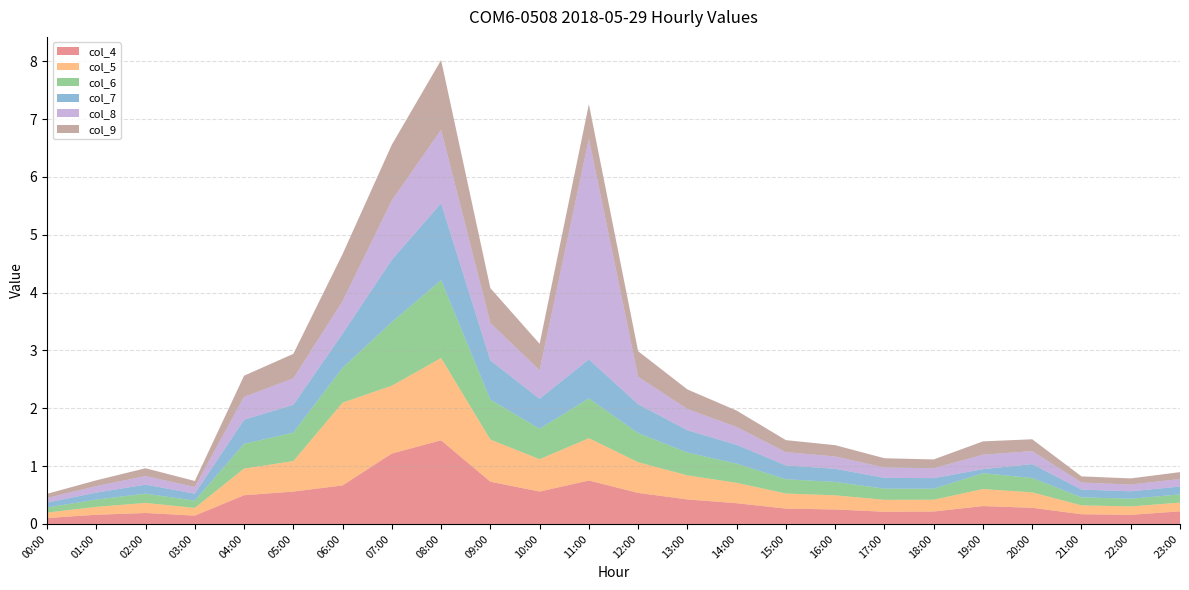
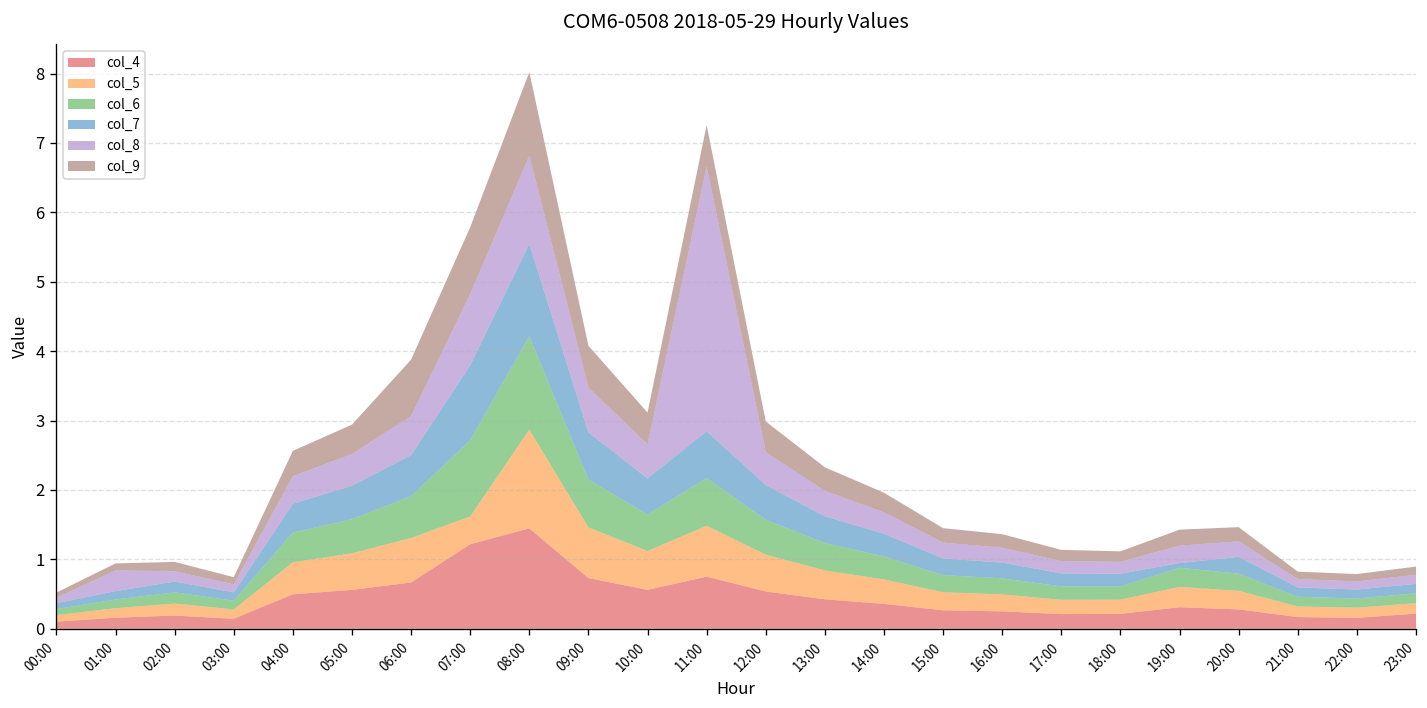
col_8, 01:00: 0.1 -> 0.3
col_5, 06:00: 1.4 -> 0.6
col_5, 07:00: 1.2 -> 0.4
